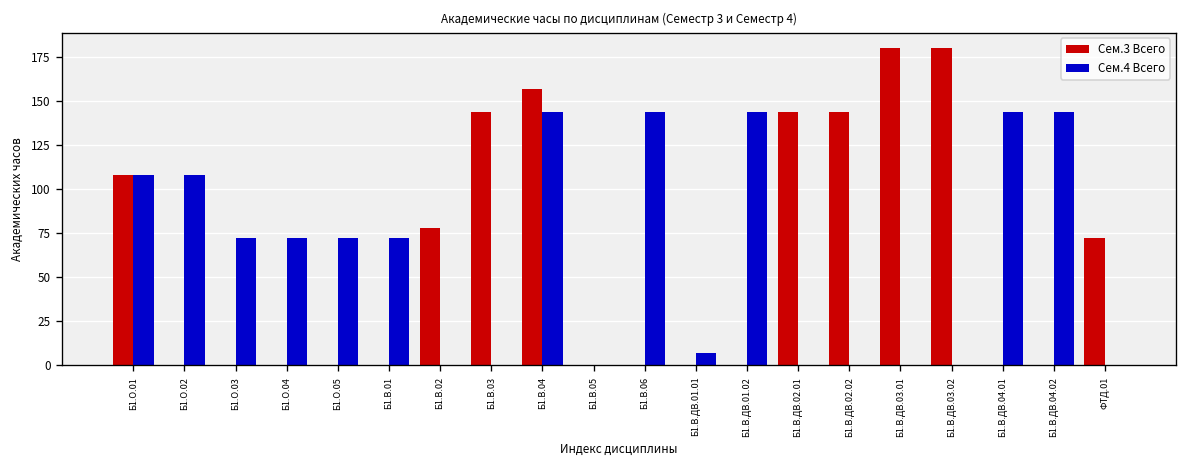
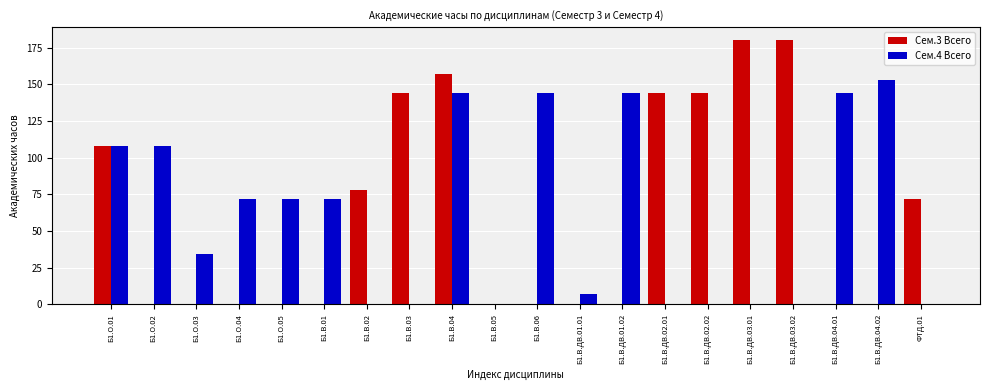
Сем.4 Всего, Б1.О.03: 72 -> 34
Сем.4 Всего, Б1.В.ДВ.04.02: 144 -> 153
